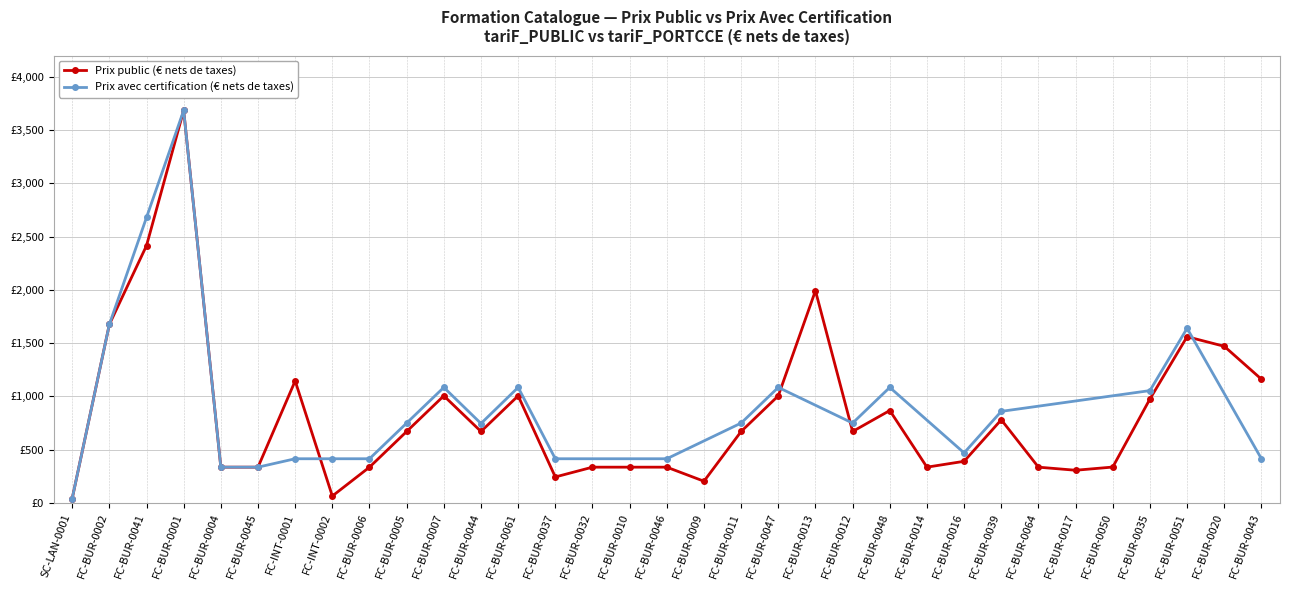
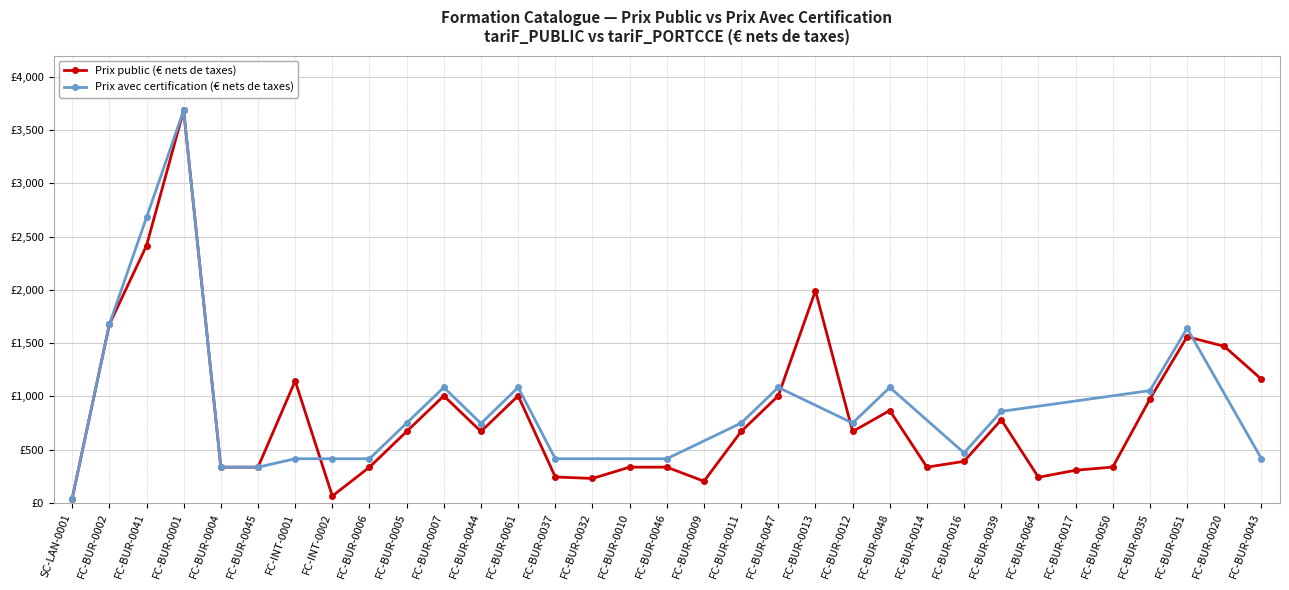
Prix public (€ nets de taxes), FC-BUR-0032: £340 -> £230
Prix public (€ nets de taxes), FC-BUR-0064: £340 -> £240
